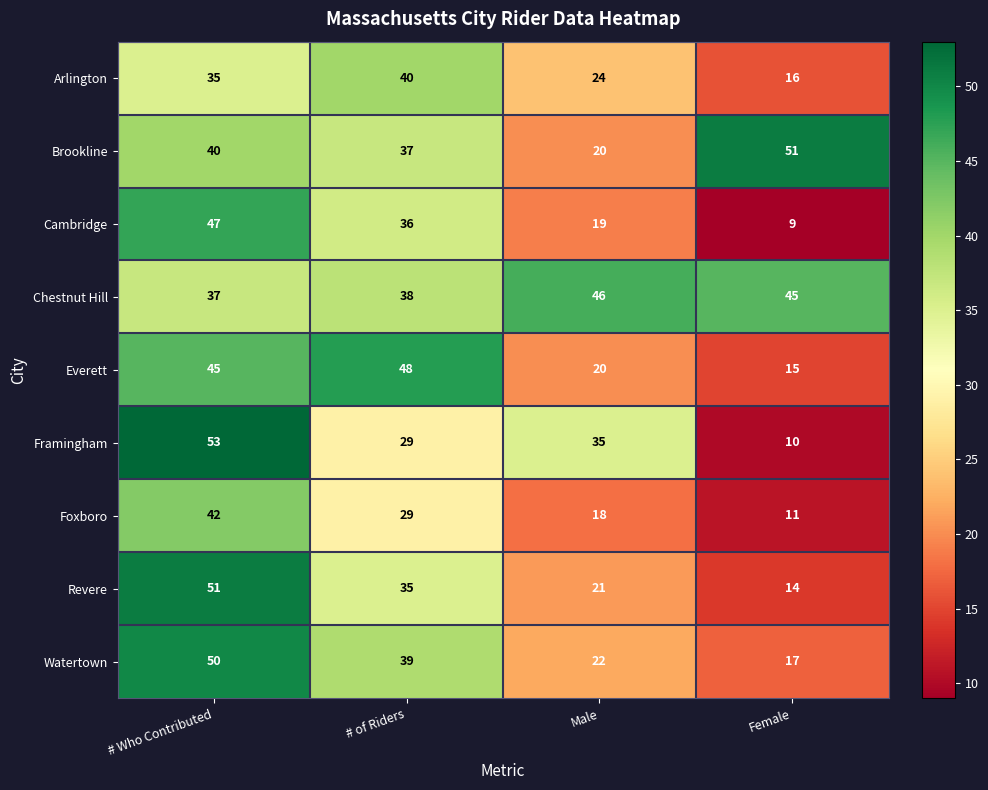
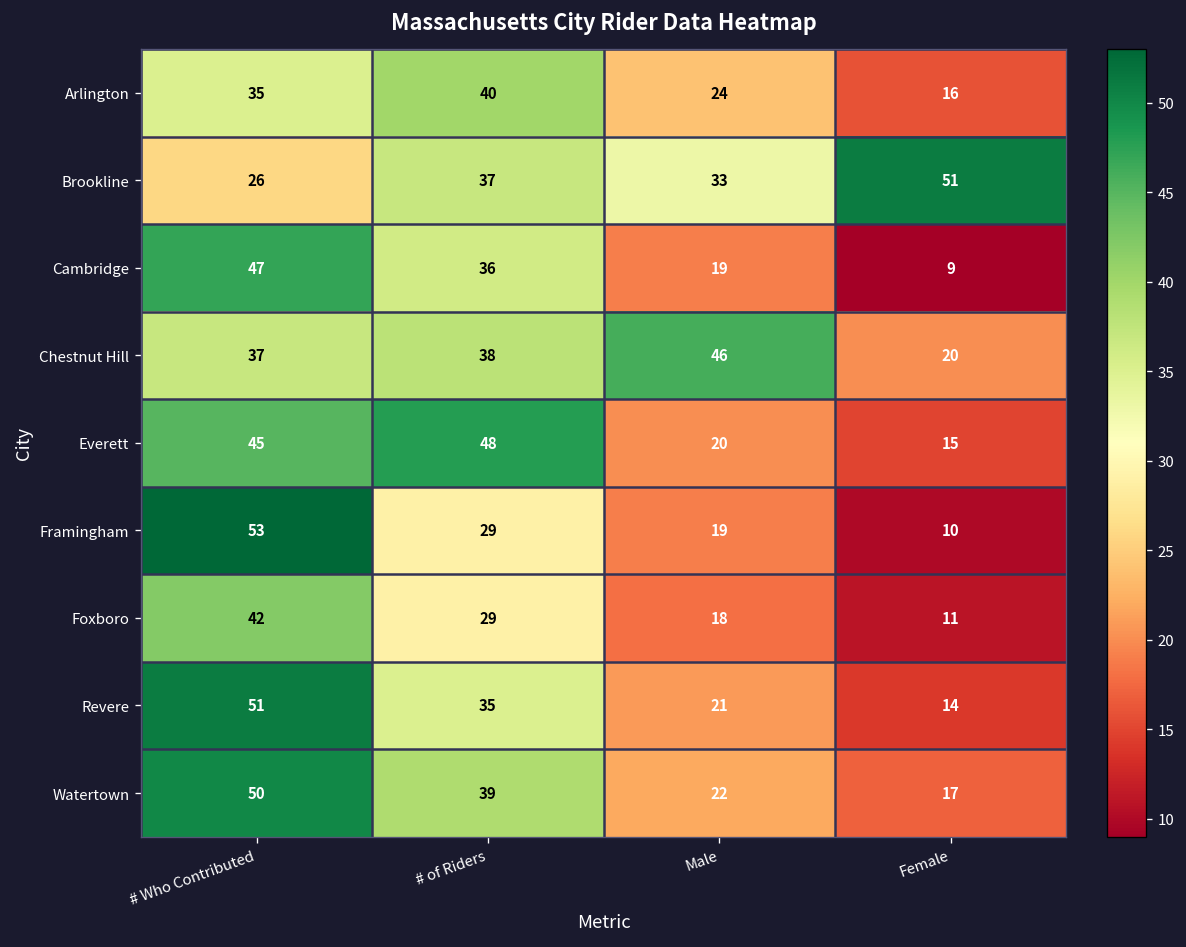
Brookline, # Who Contributed: 40 -> 26
Brookline, Male: 20 -> 33
Chestnut Hill, Female: 45 -> 20
Framingham, Male: 35 -> 19
